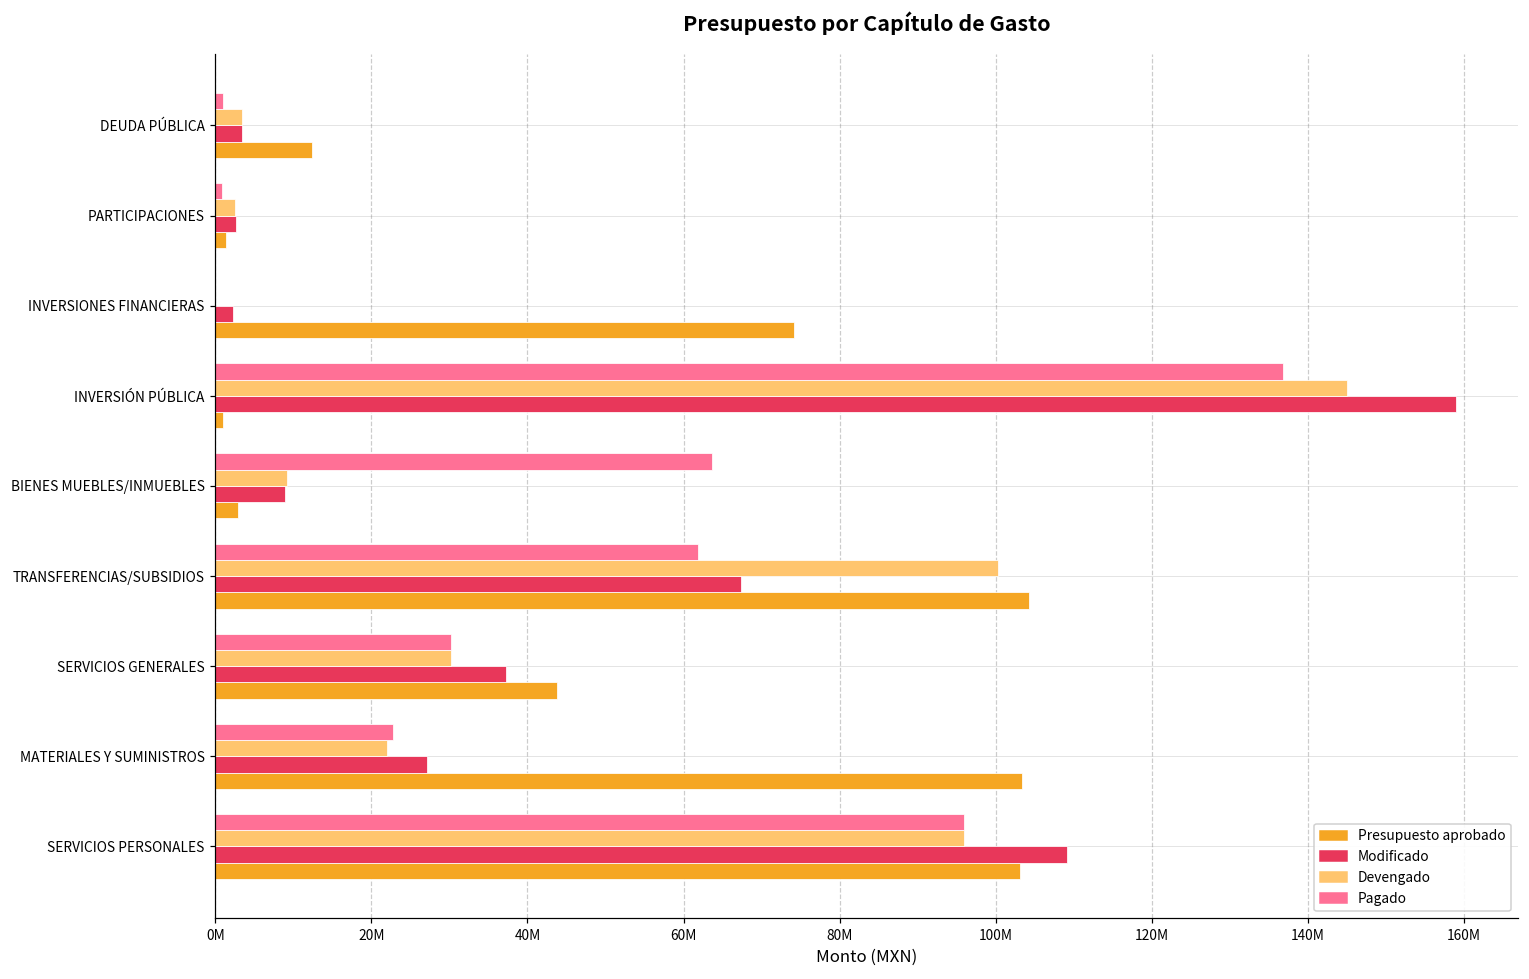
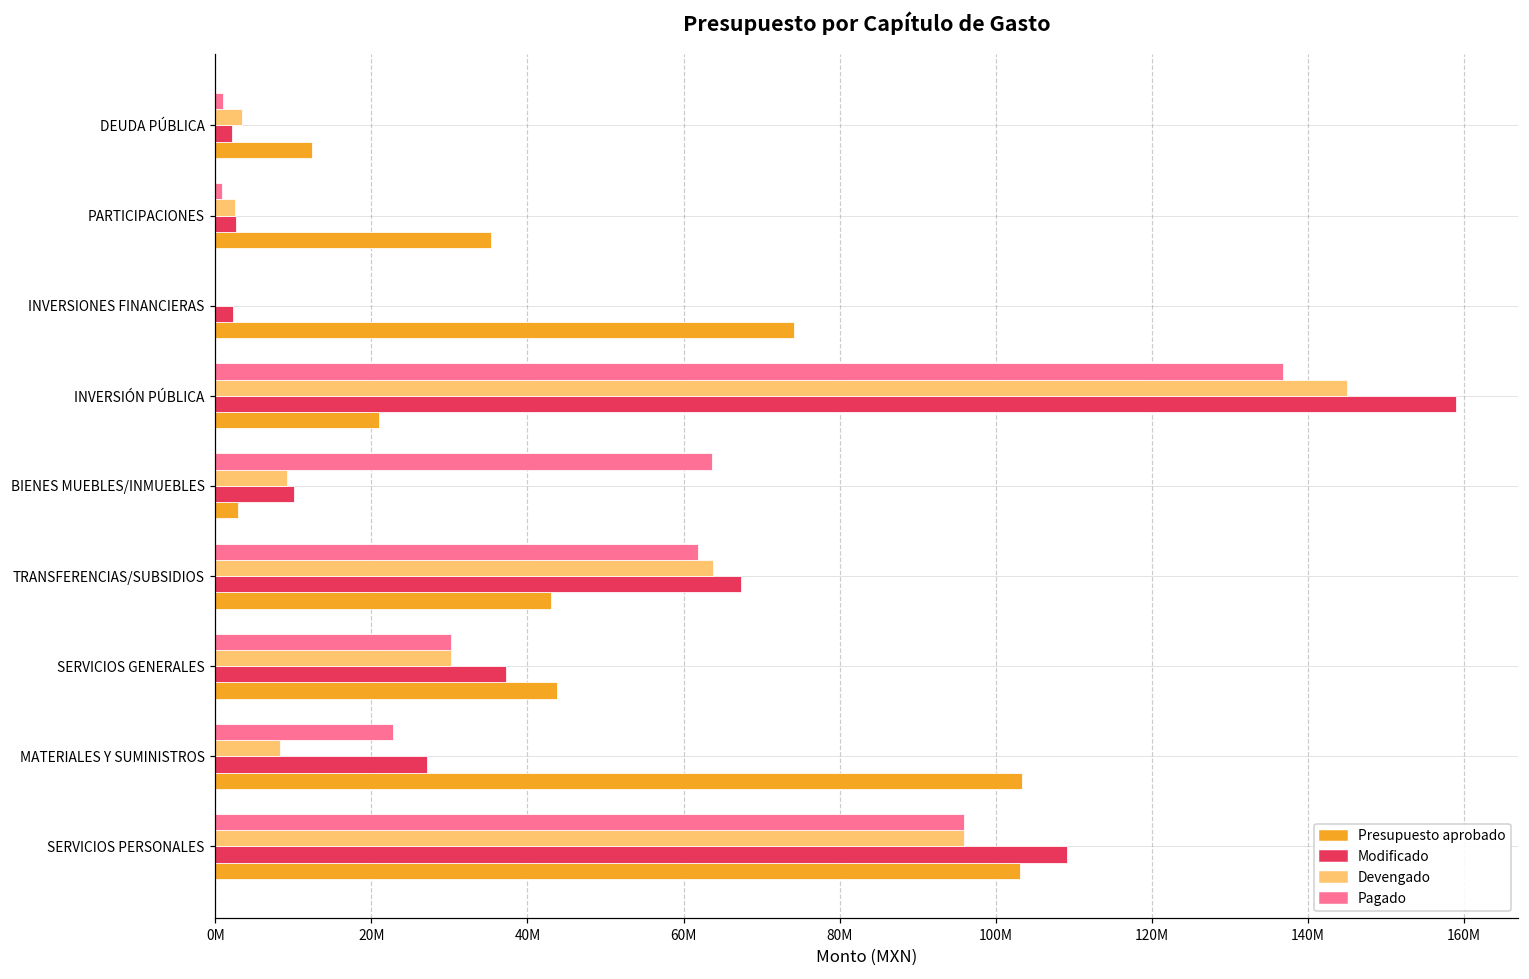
Modificado, DEUDA PÚBLICA: 3000000 -> 2000000
Presupuesto aprobado, PARTICIPACIONES: 1000000 -> 35000000
Presupuesto aprobado, INVERSIÓN PÚBLICA: 1000000 -> 21000000
Modificado, BIENES MUEBLES/INMUEBLES: 9000000 -> 10000000
Devengado, TRANSFERENCIAS/SUBSIDIOS: 100000000 -> 64000000
Presupuesto aprobado, TRANSFERENCIAS/SUBSIDIOS: 104000000 -> 43000000
Devengado, MATERIALES Y SUMINISTROS: 22000000 -> 8000000
